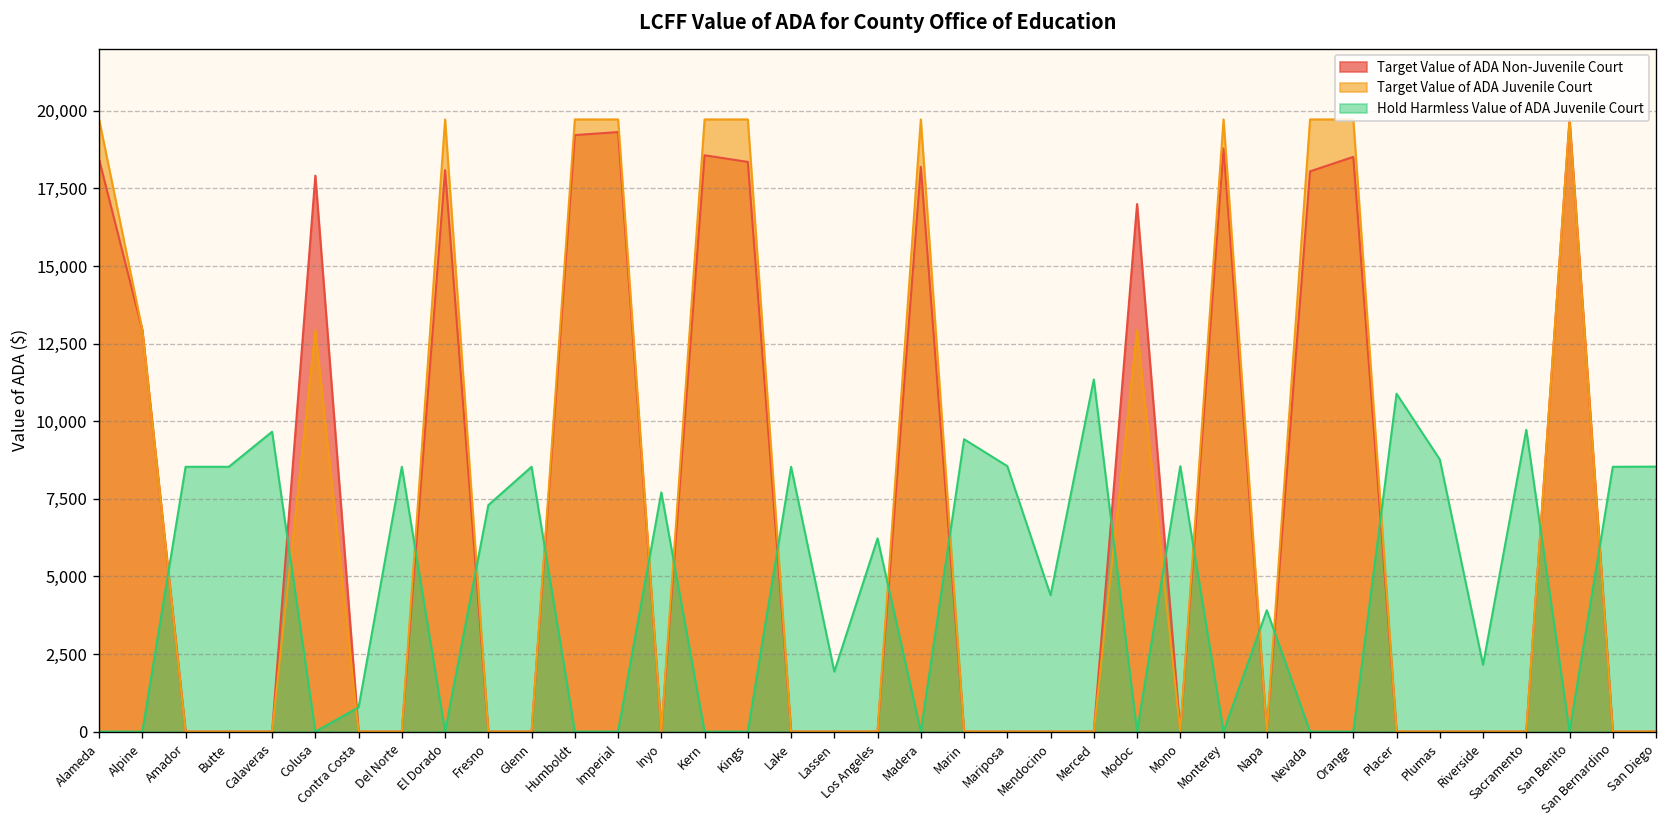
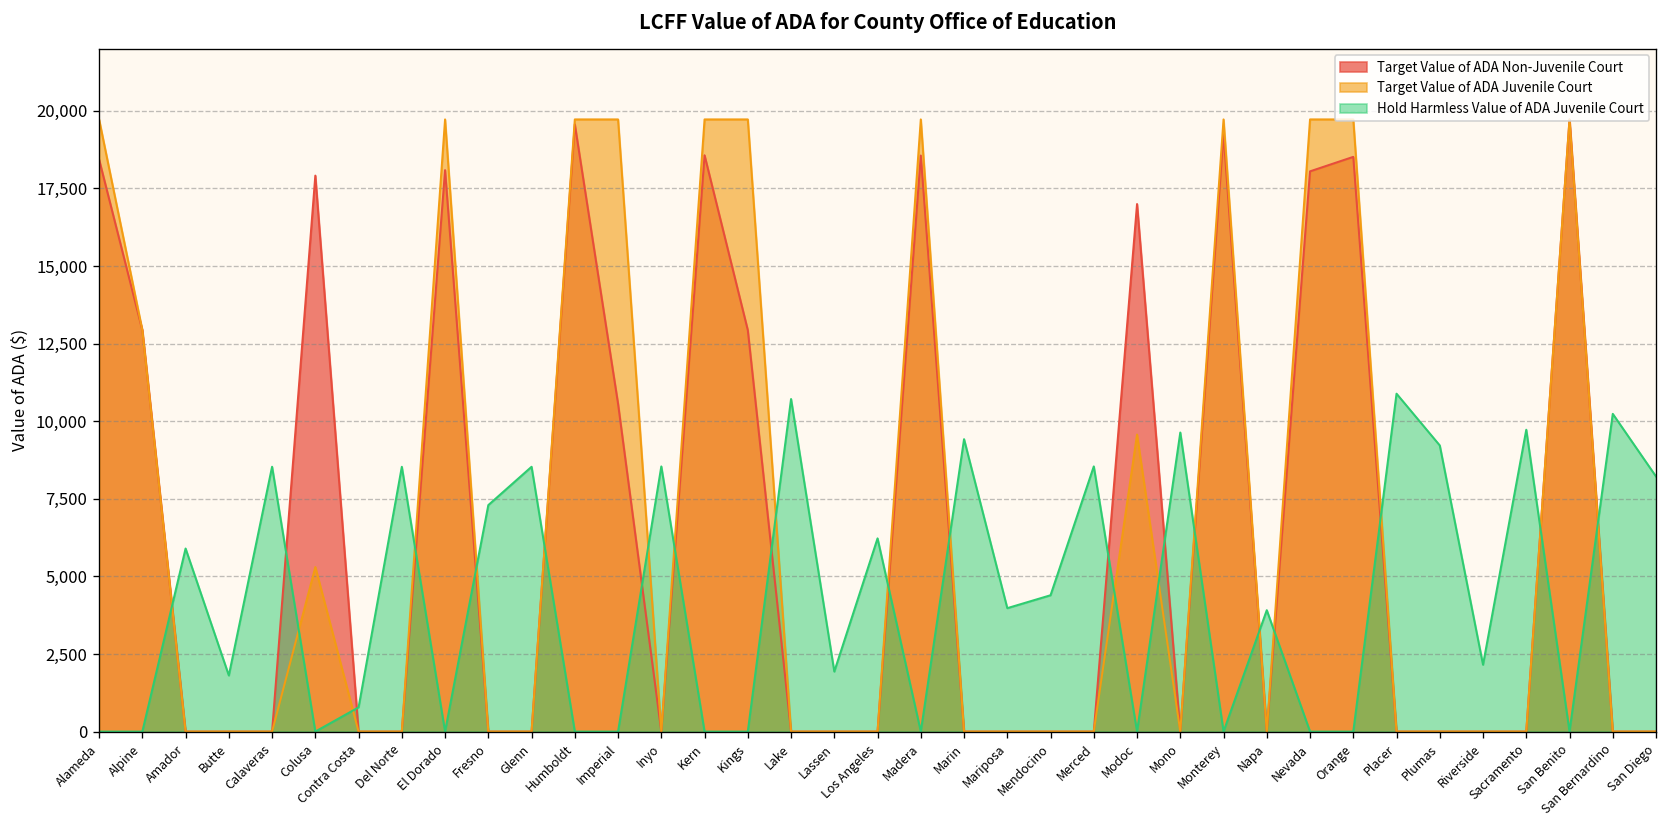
Hold Harmless Value of ADA Juvenile Court, Amador: 8,500 -> 5,900
Hold Harmless Value of ADA Juvenile Court, Butte: 8,500 -> 1,800
Hold Harmless Value of ADA Juvenile Court, Calaveras: 9,700 -> 8,500
Target Value of ADA Juvenile Court, Colusa: 12,900 -> 5,300
Target Value of ADA Non-Juvenile Court, Humboldt: 19,200 -> 19,600
Target Value of ADA Non-Juvenile Court, Imperial: 19,300 -> 10,600
Hold Harmless Value of ADA Juvenile Court, Inyo: 7,700 -> 8,500
Target Value of ADA Non-Juvenile Court, Kings: 18,400 -> 12,900
Hold Harmless Value of ADA Juvenile Court, Lake: 8,500 -> 10,700
Target Value of ADA Non-Juvenile Court, Madera: 18,200 -> 18,600
Hold Harmless Value of ADA Juvenile Court, Mariposa: 8,600 -> 4,000
Hold Harmless Value of ADA Juvenile Court, Merced: 11,300 -> 8,500
Target Value of ADA Juvenile Court, Modoc: 12,900 -> 9,600
Hold Harmless Value of ADA Juvenile Court, Mono: 8,600 -> 9,600
Target Value of ADA Non-Juvenile Court, Monterey: 18,800 -> 19,300
Hold Harmless Value of ADA Juvenile Court, Plumas: 8,800 -> 9,200
Hold Harmless Value of ADA Juvenile Court, San Bernardino: 8,500 -> 10,200
Hold Harmless Value of ADA Juvenile Court, San Diego: 8,500 -> 8,200
